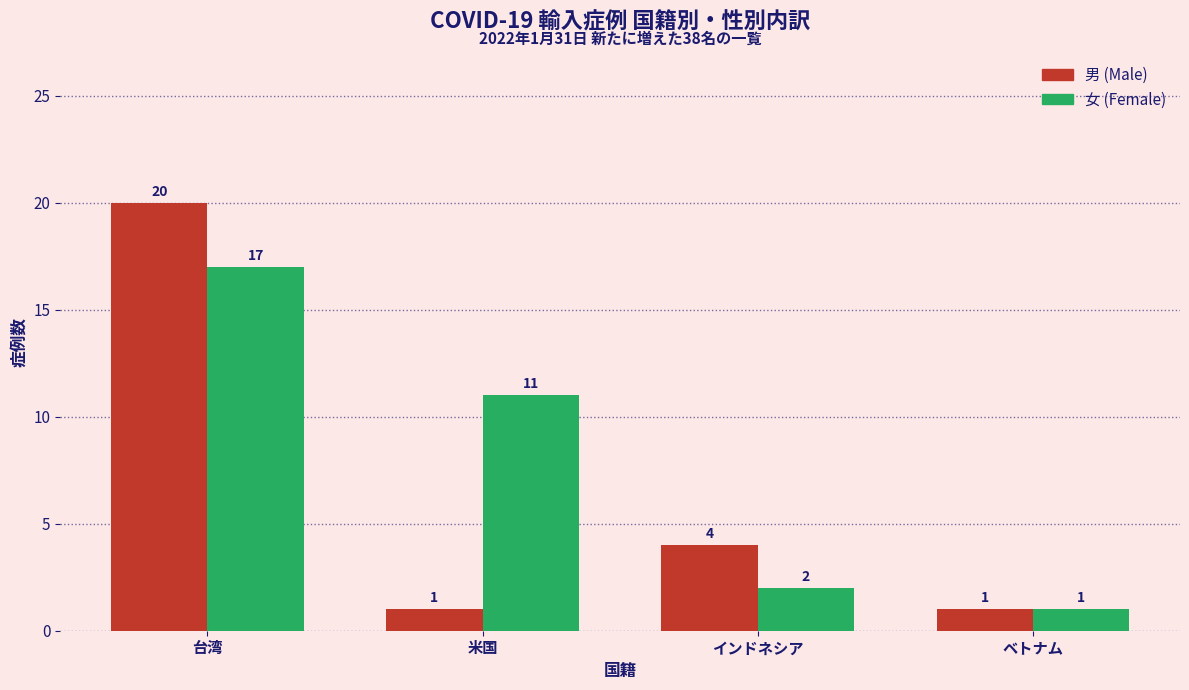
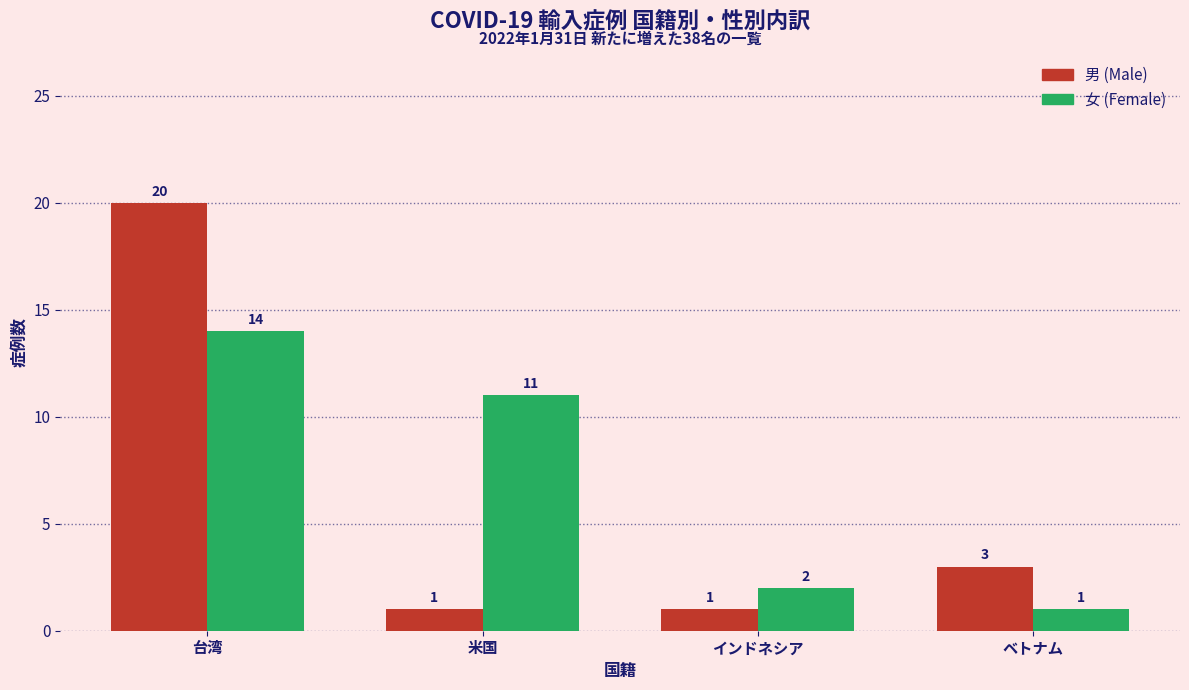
女 (Female), 台湾: 17 -> 14
男 (Male), インドネシア: 4 -> 1
男 (Male), ベトナム: 1 -> 3
